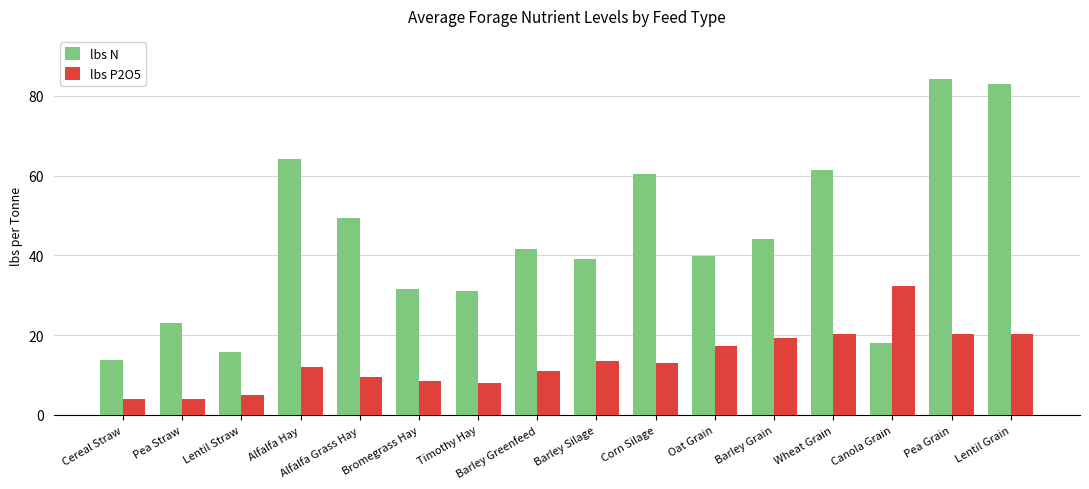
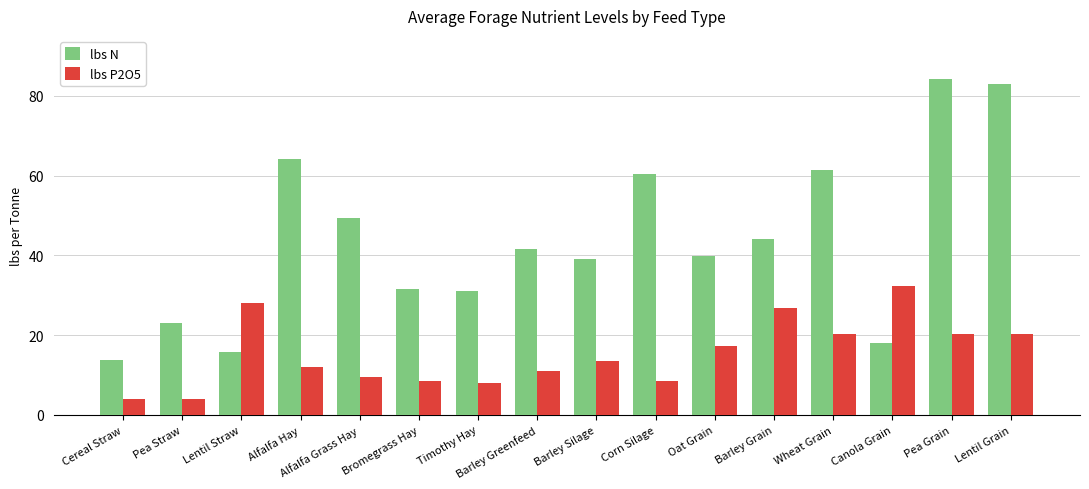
lbs P2O5, Lentil Straw: 5 -> 28
lbs P2O5, Corn Silage: 13 -> 9
lbs P2O5, Barley Grain: 19 -> 27
